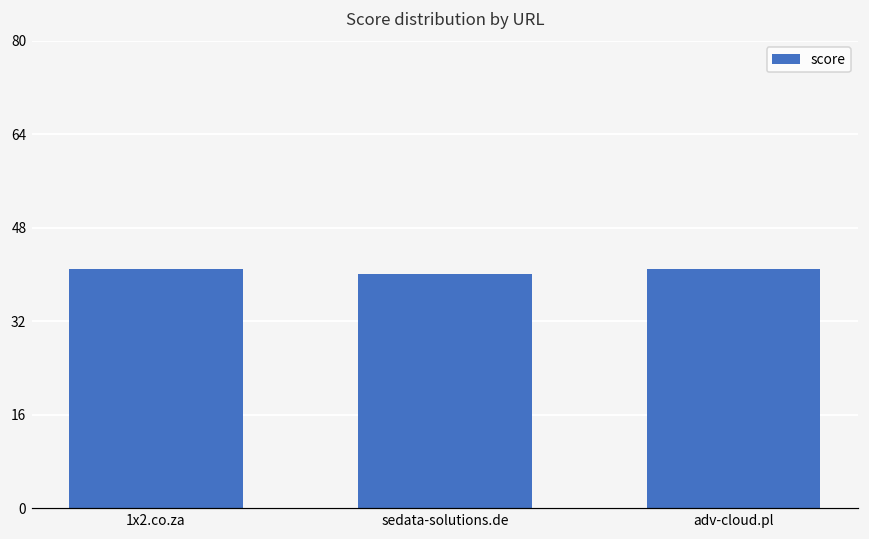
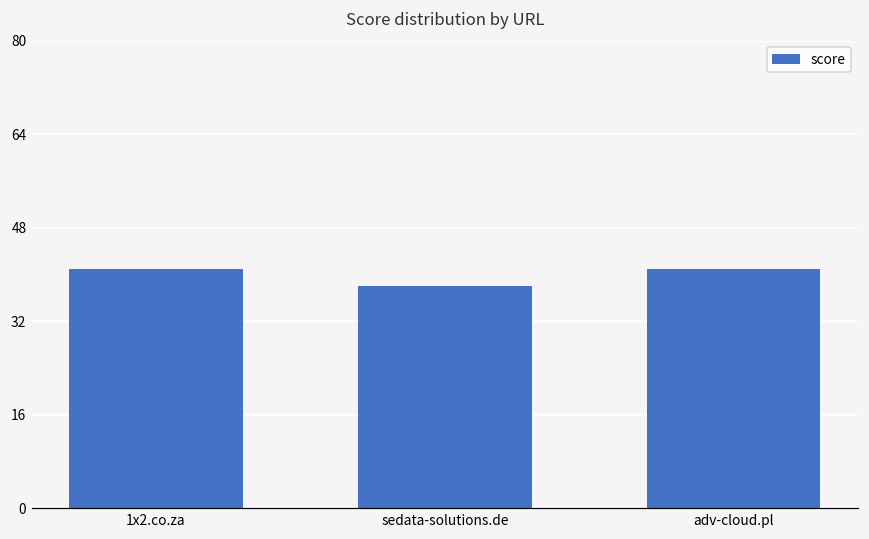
sedata-solutions.de: 40 -> 38
